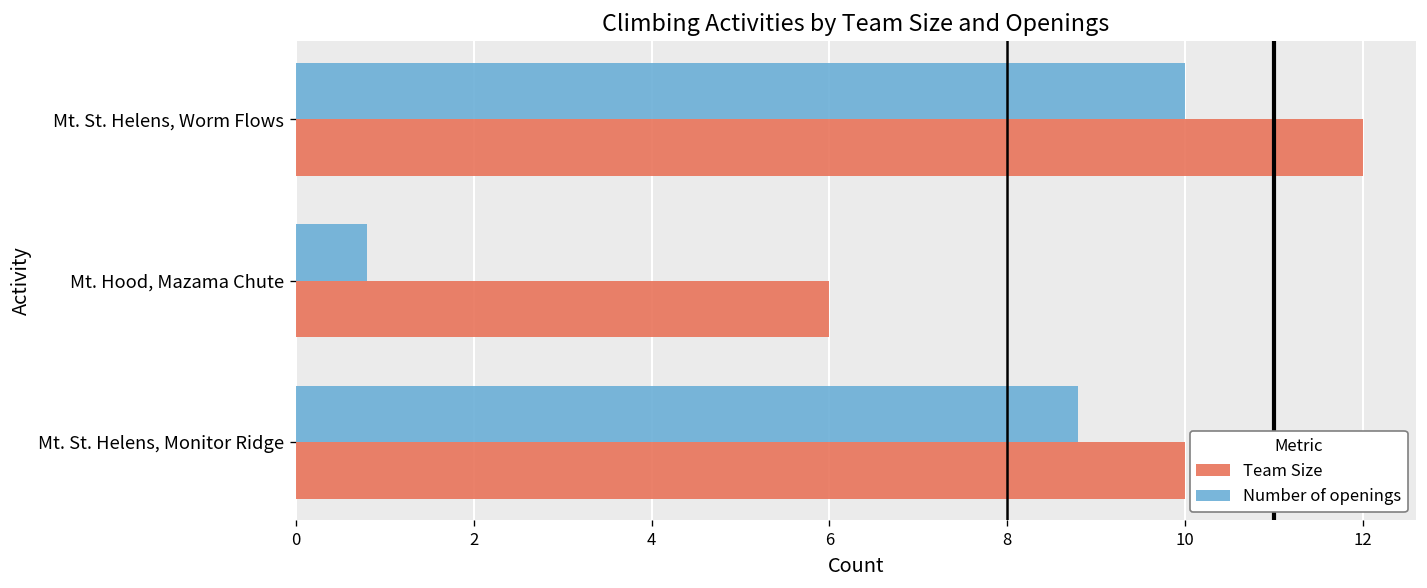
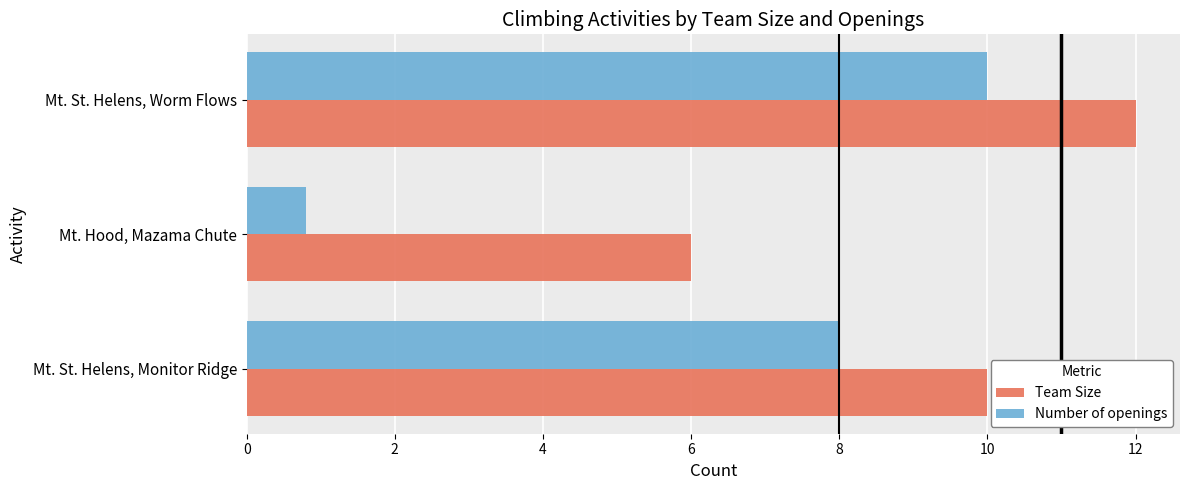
Number of openings, Mt. St. Helens, Monitor Ridge: 8.8 -> 8.0
